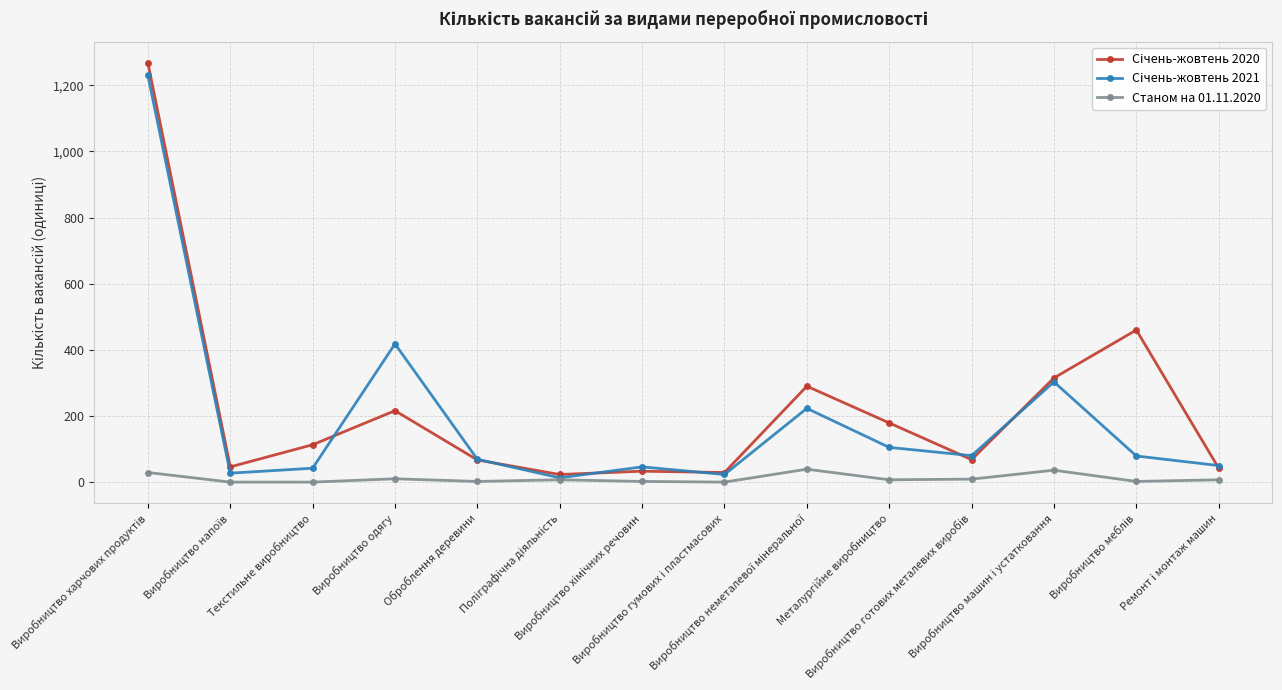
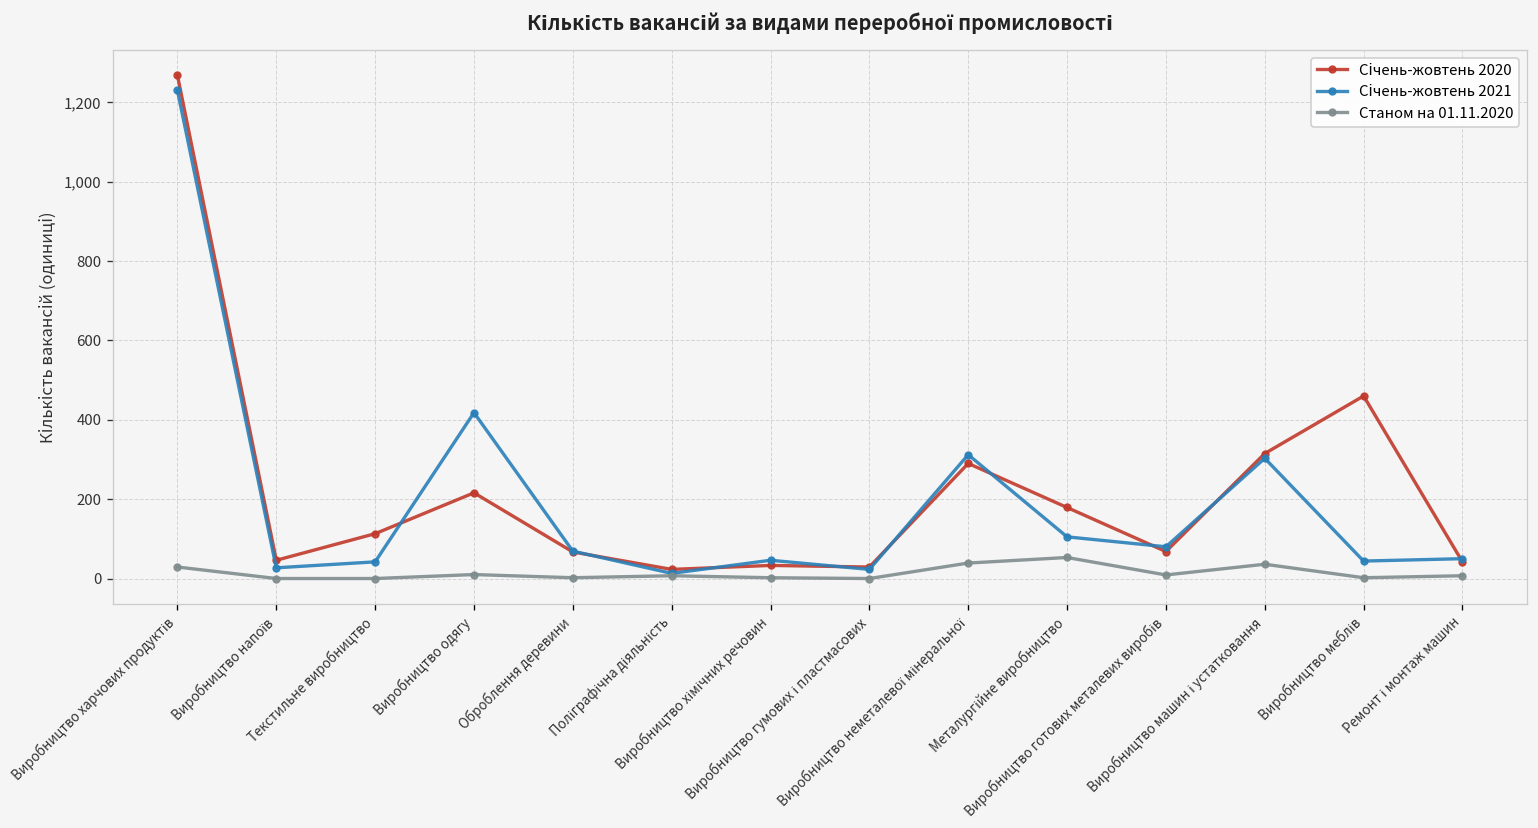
Січень-жовтень 2021, Виробництво неметалевої мінеральної: 220 -> 310
Станом на 01.11.2020, Металургійне виробництво: 10 -> 50
Січень-жовтень 2021, Виробництво меблів: 80 -> 40
